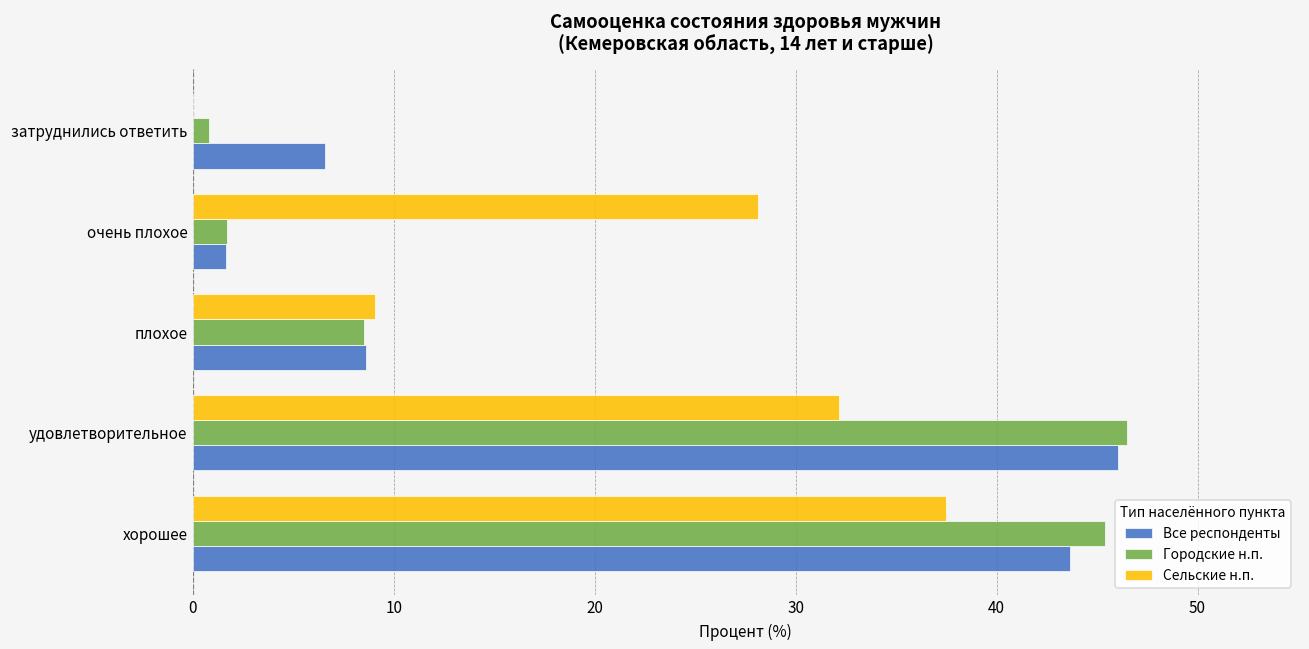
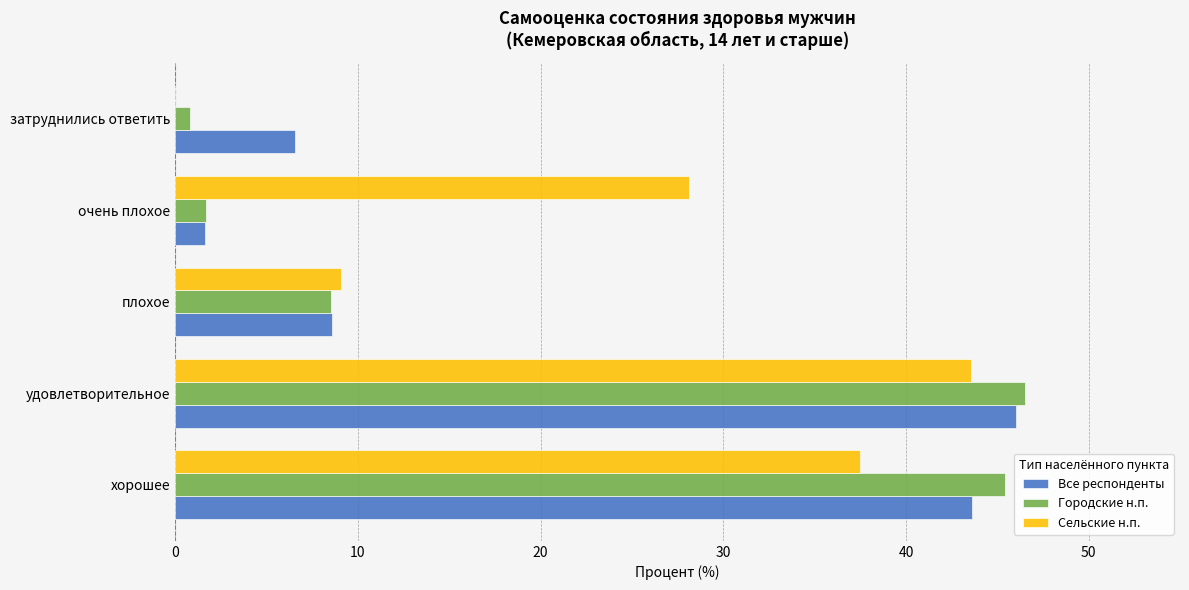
Сельские н.п., удовлетворительное: 32.2 -> 43.6
